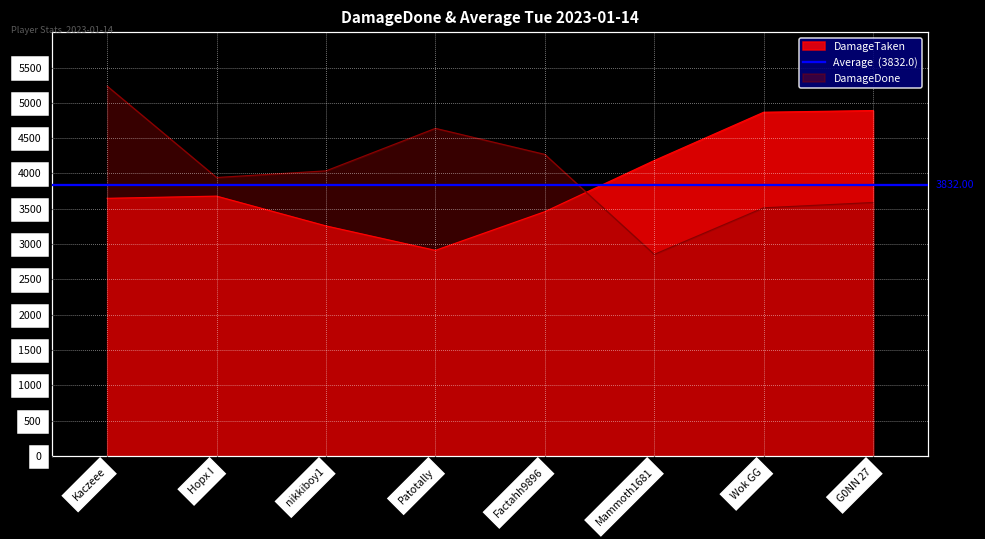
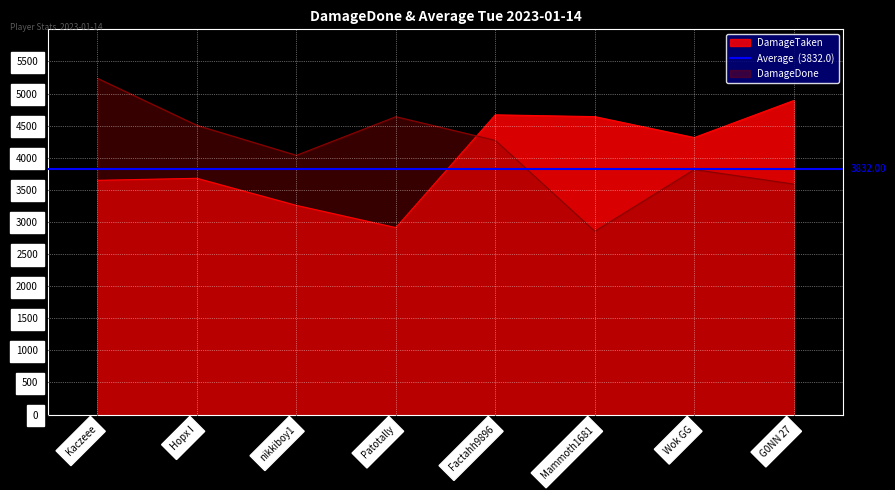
DamageDone, Hopx I: 3900 -> 4500
DamageTaken, Factahh9896: 3500 -> 4700
DamageTaken, Mammoth1681: 4200 -> 4600
DamageTaken, Wok GG: 4900 -> 4300
DamageDone, Wok GG: 3500 -> 3800
